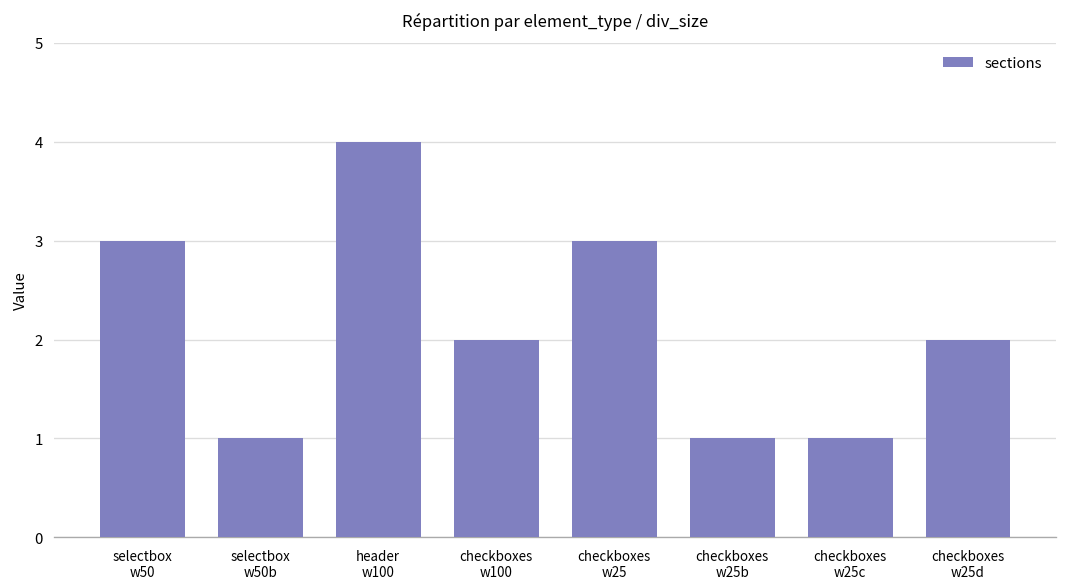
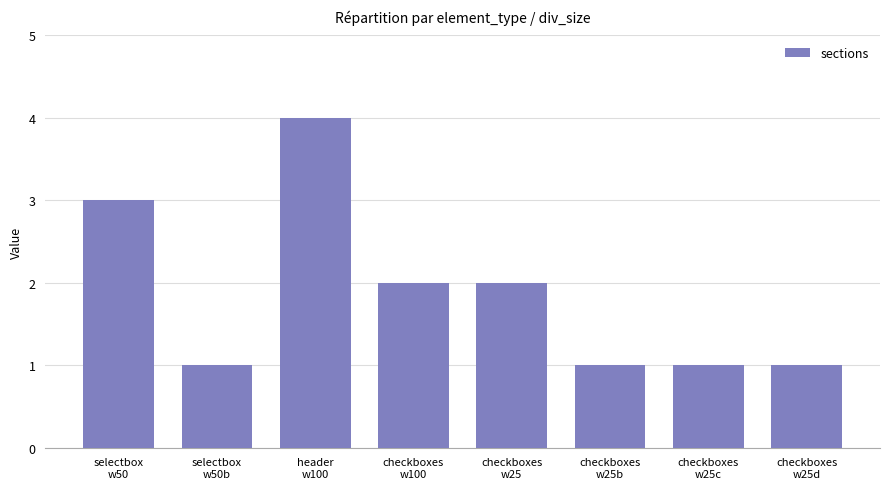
checkboxes w25: 3 -> 2
checkboxes w25d: 2 -> 1
